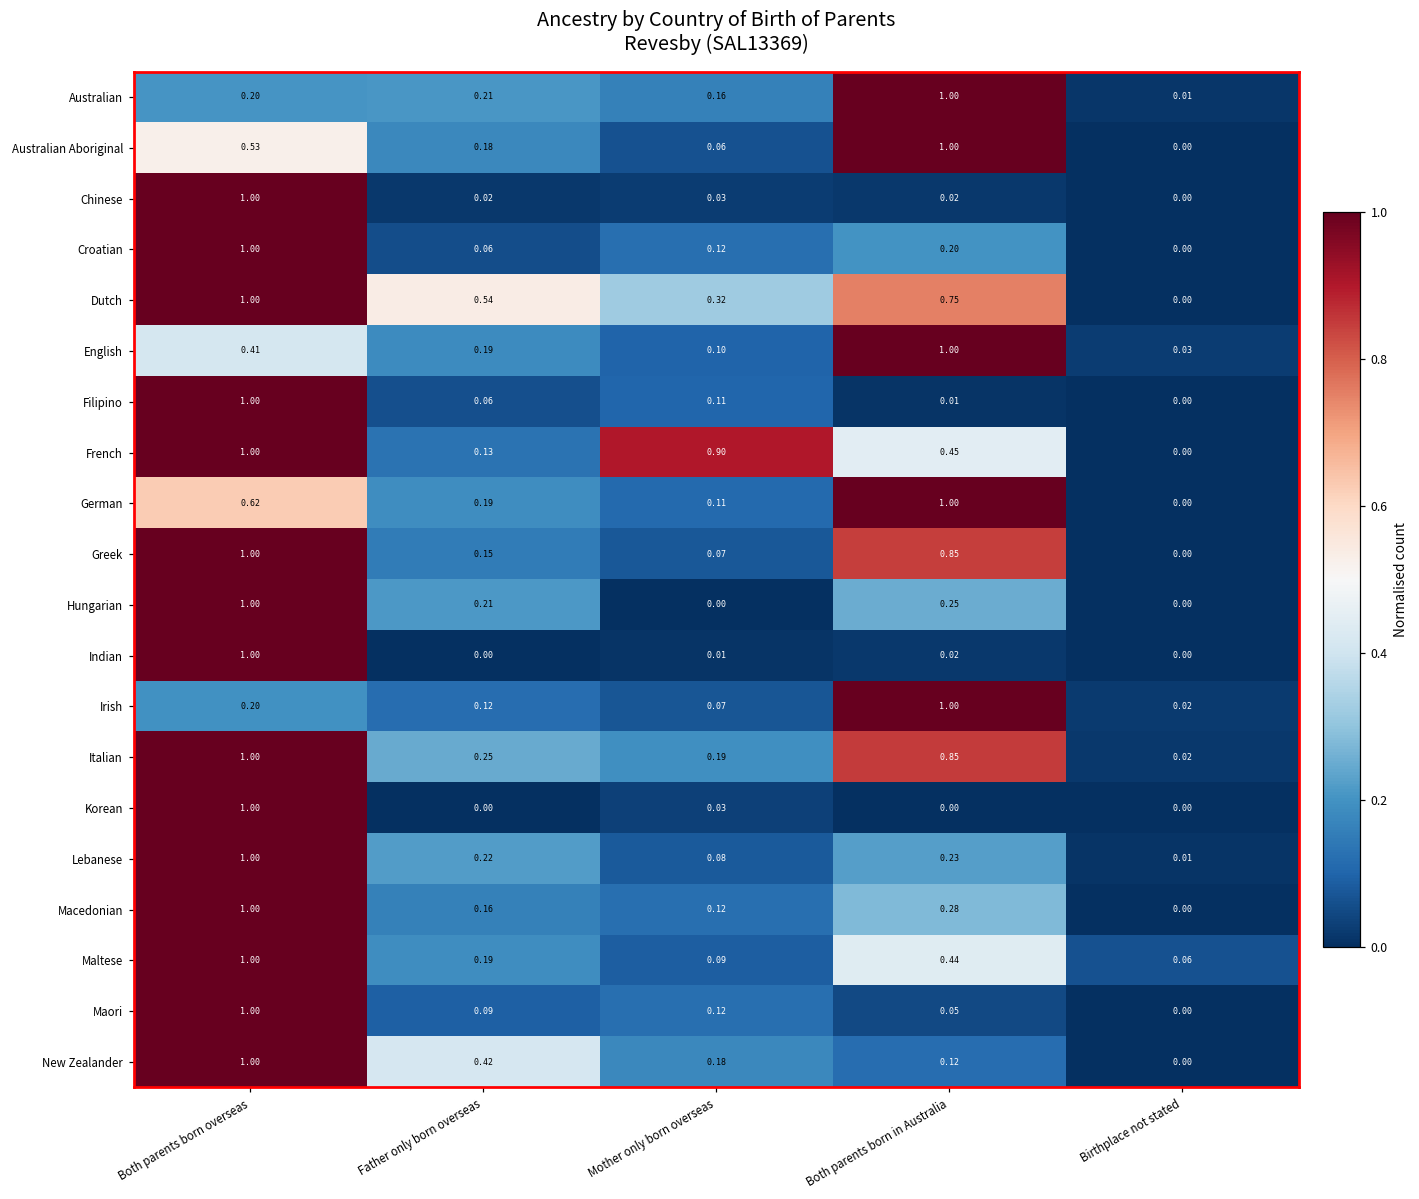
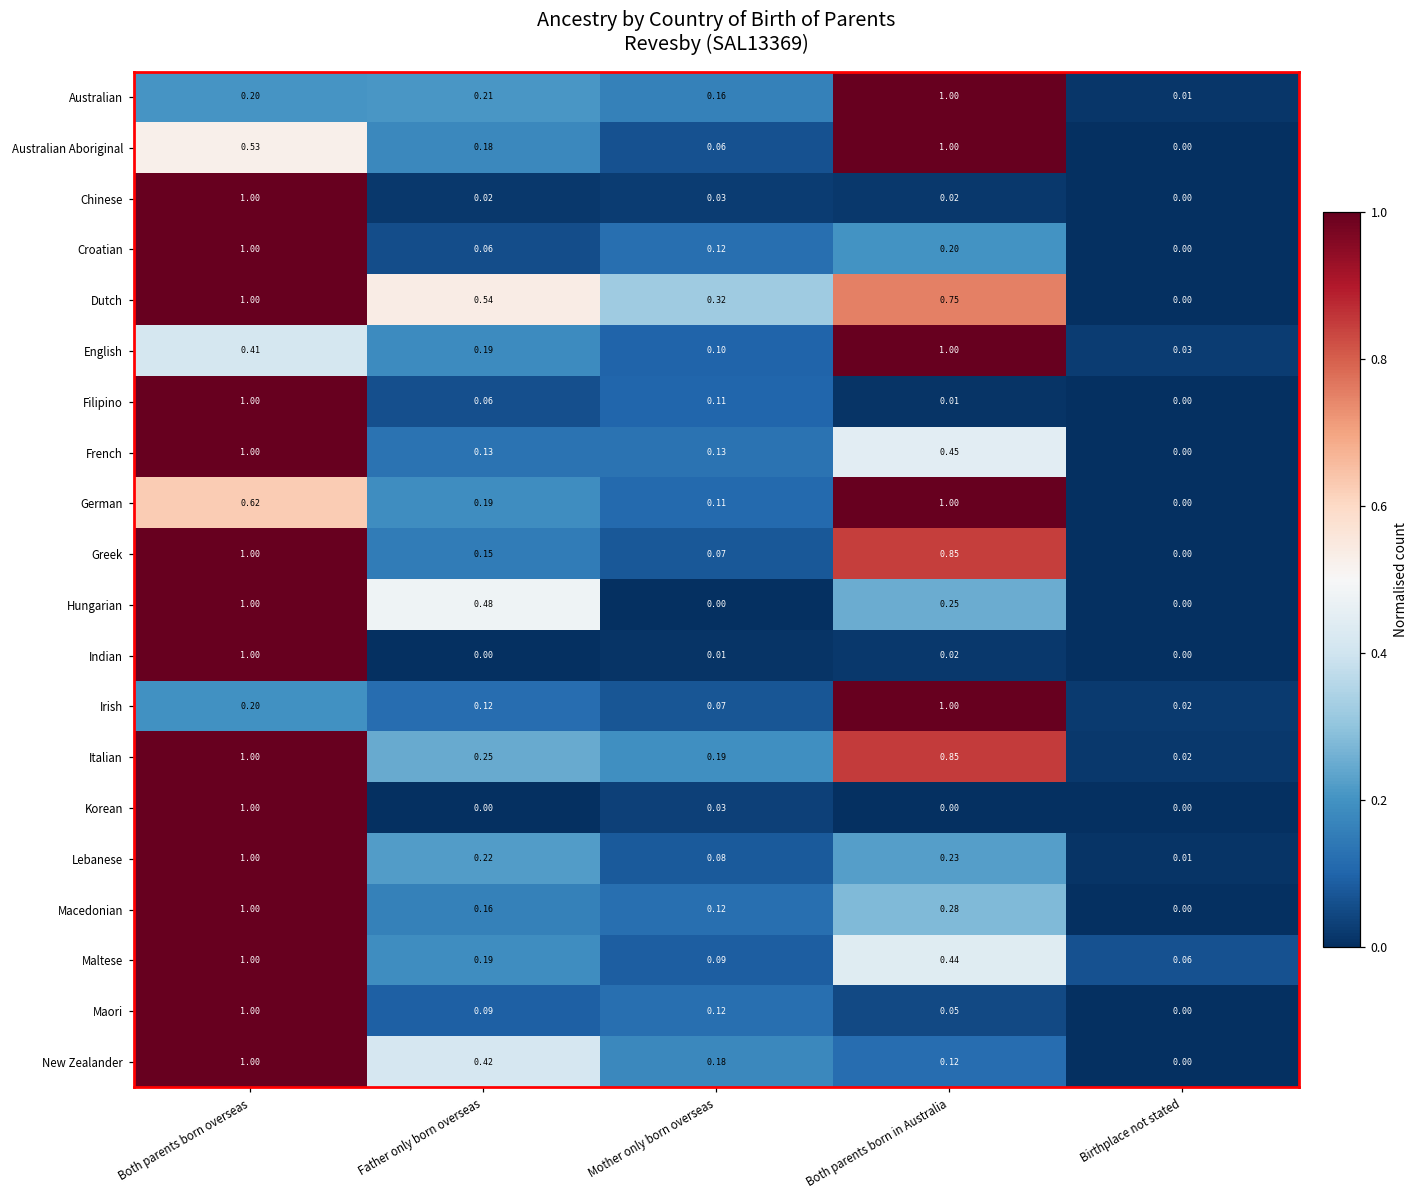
French, Mother only born overseas: 0.90 -> 0.13
Hungarian, Father only born overseas: 0.21 -> 0.48
